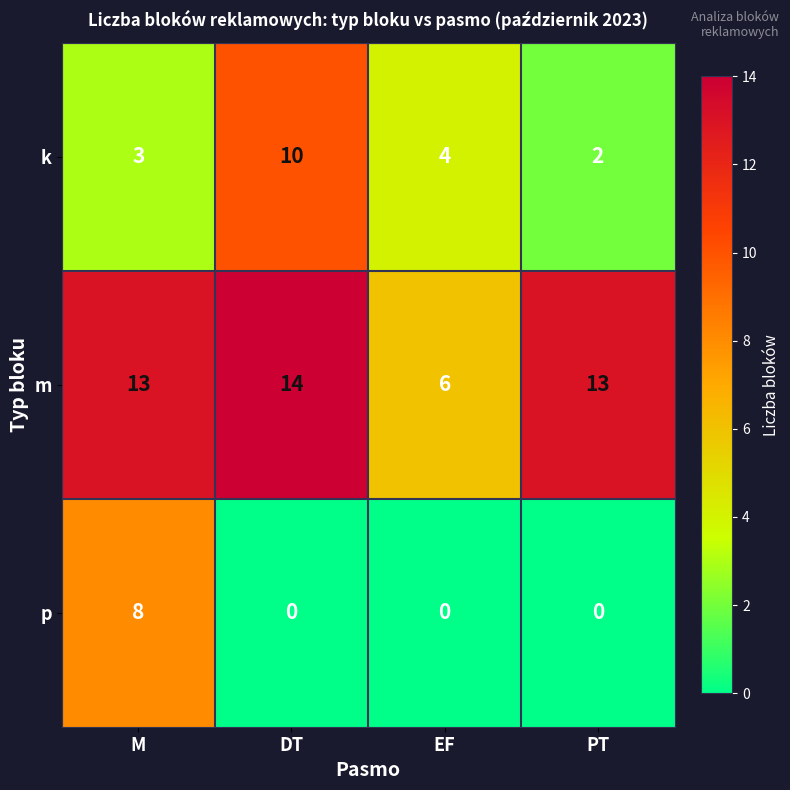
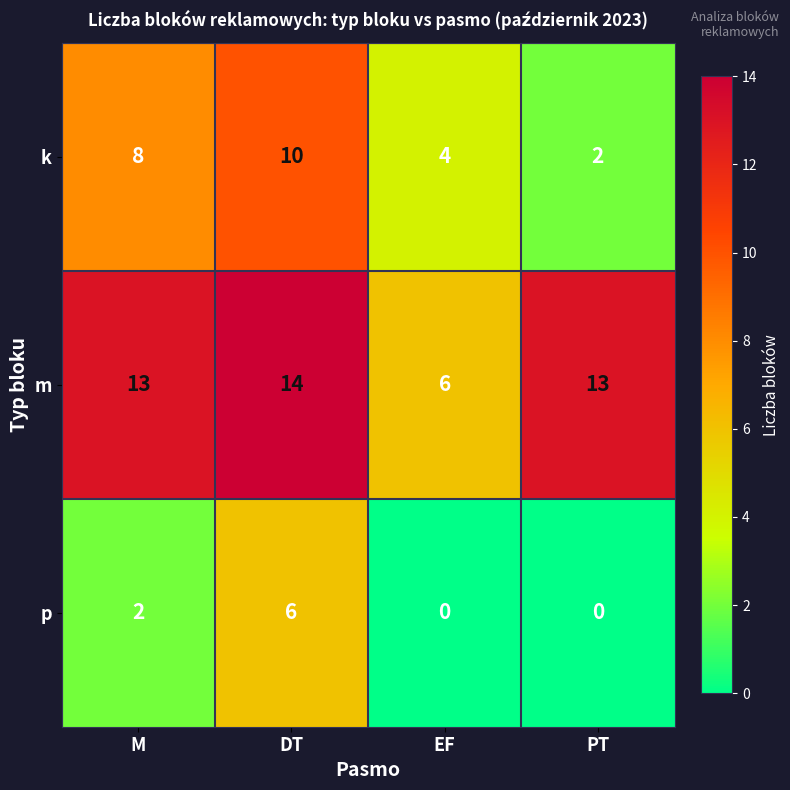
k, M: 3 -> 8
p, M: 8 -> 2
p, DT: 0 -> 6
